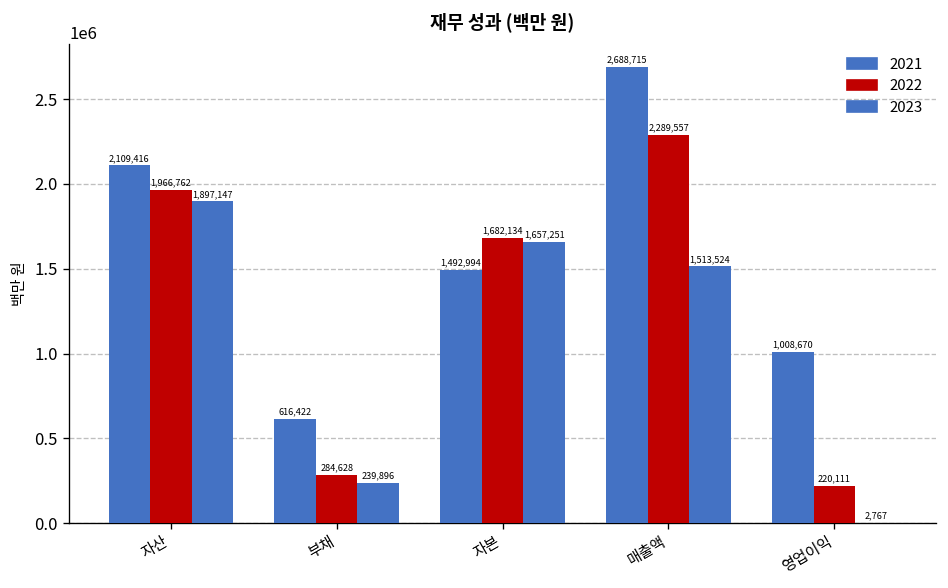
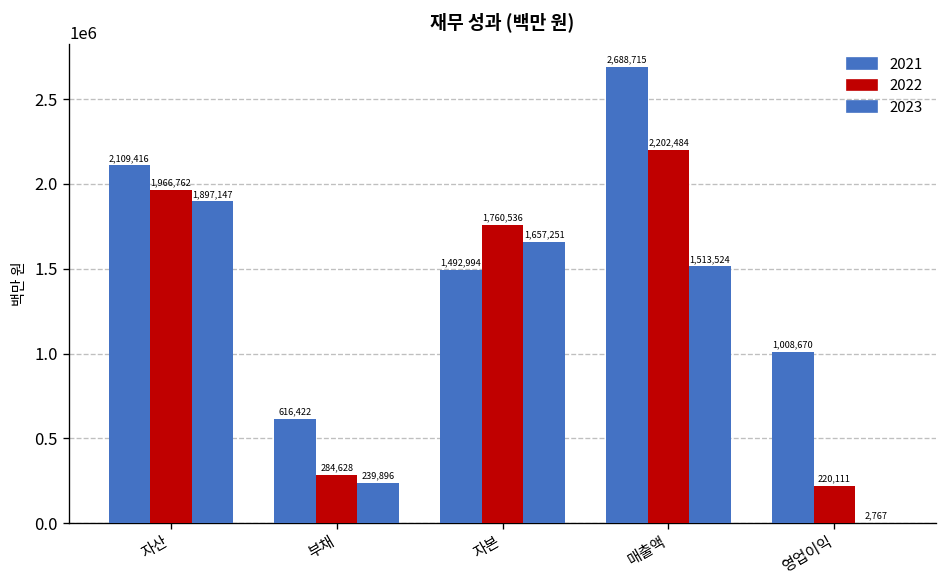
2022, 자본: 1,682,134 -> 1,760,536
2022, 매출액: 2,289,557 -> 2,202,484
